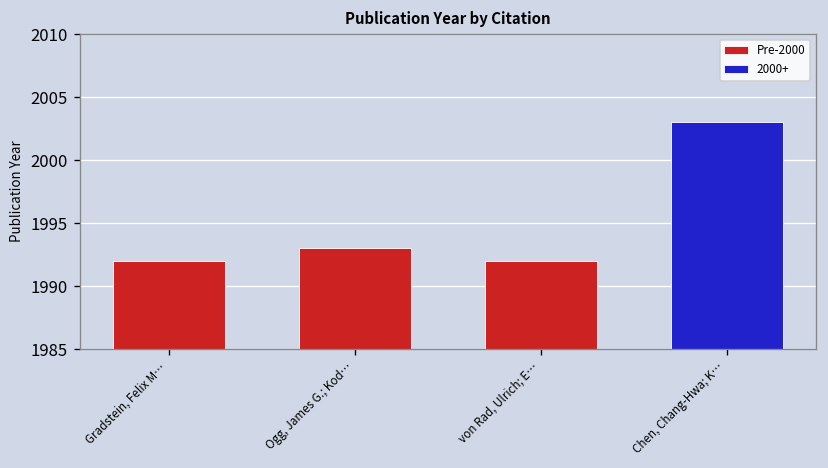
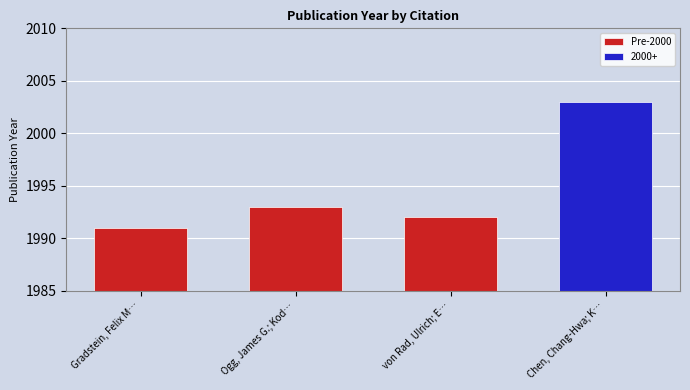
Pre-2000, Gradstein, Felix M…: 1992 -> 1991
